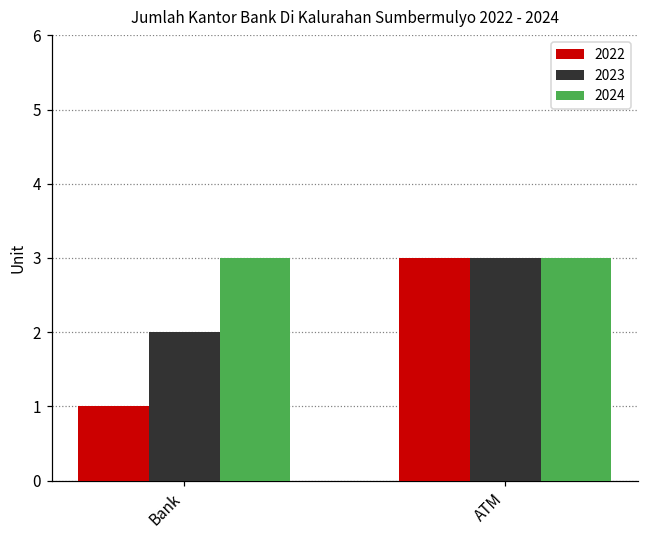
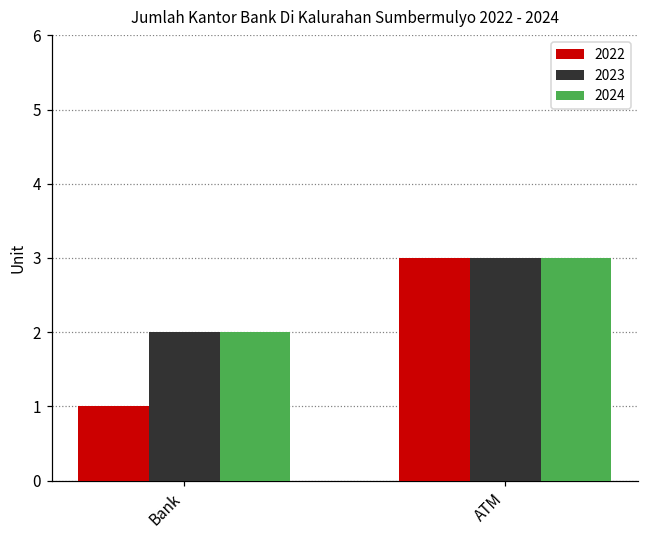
2024, Bank: 3 -> 2
